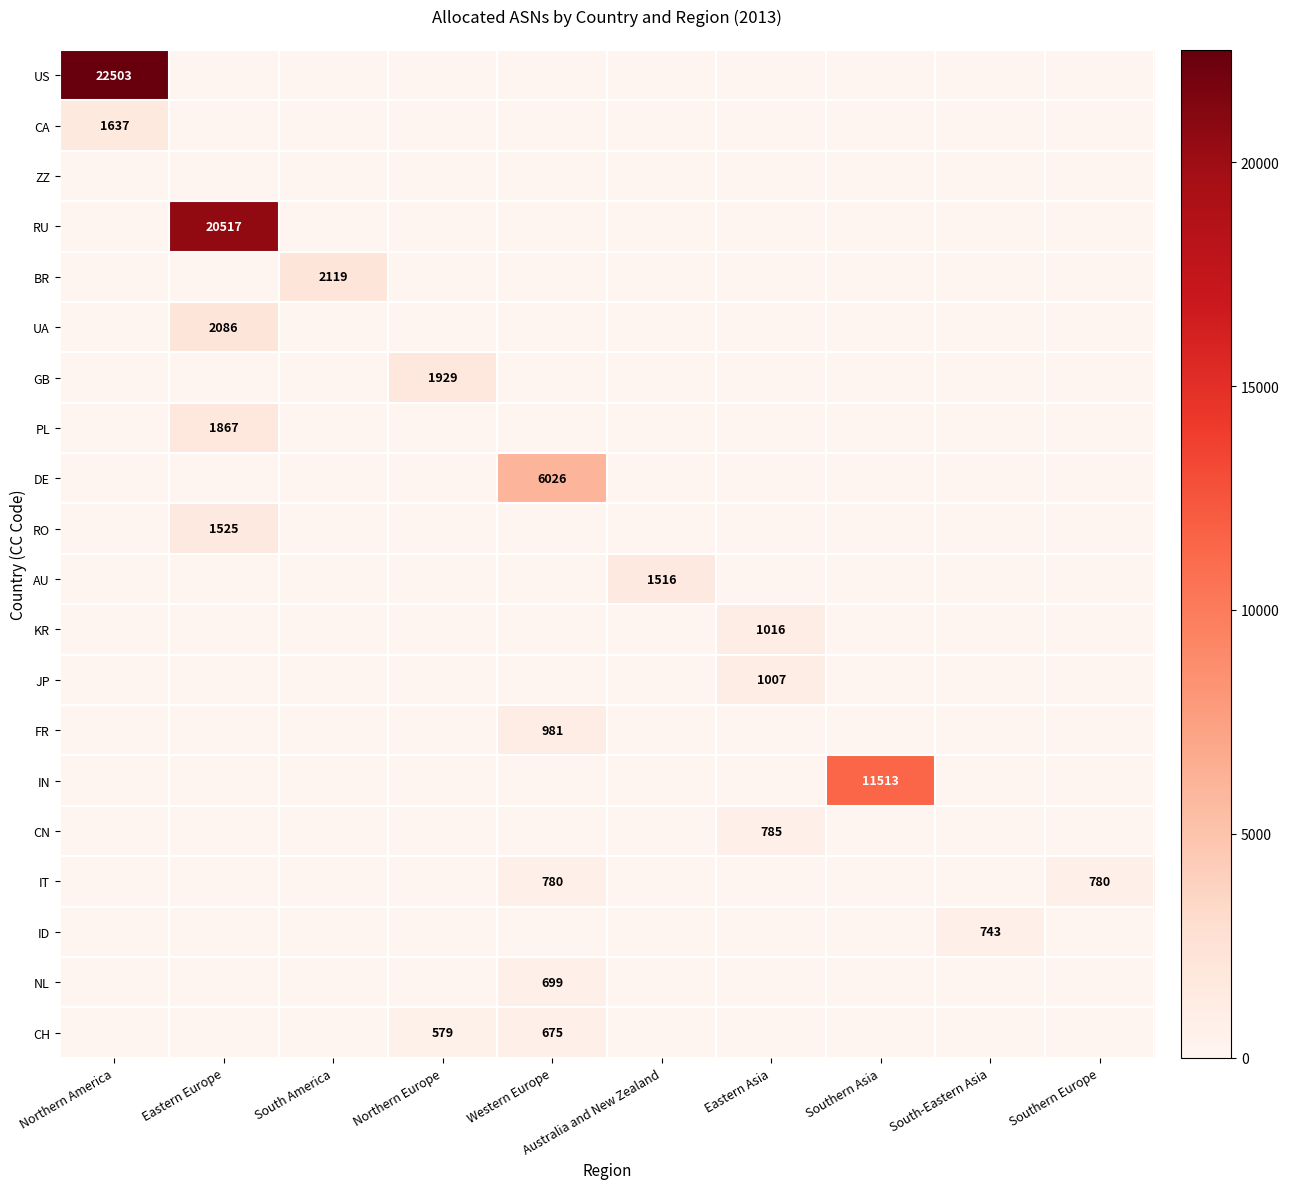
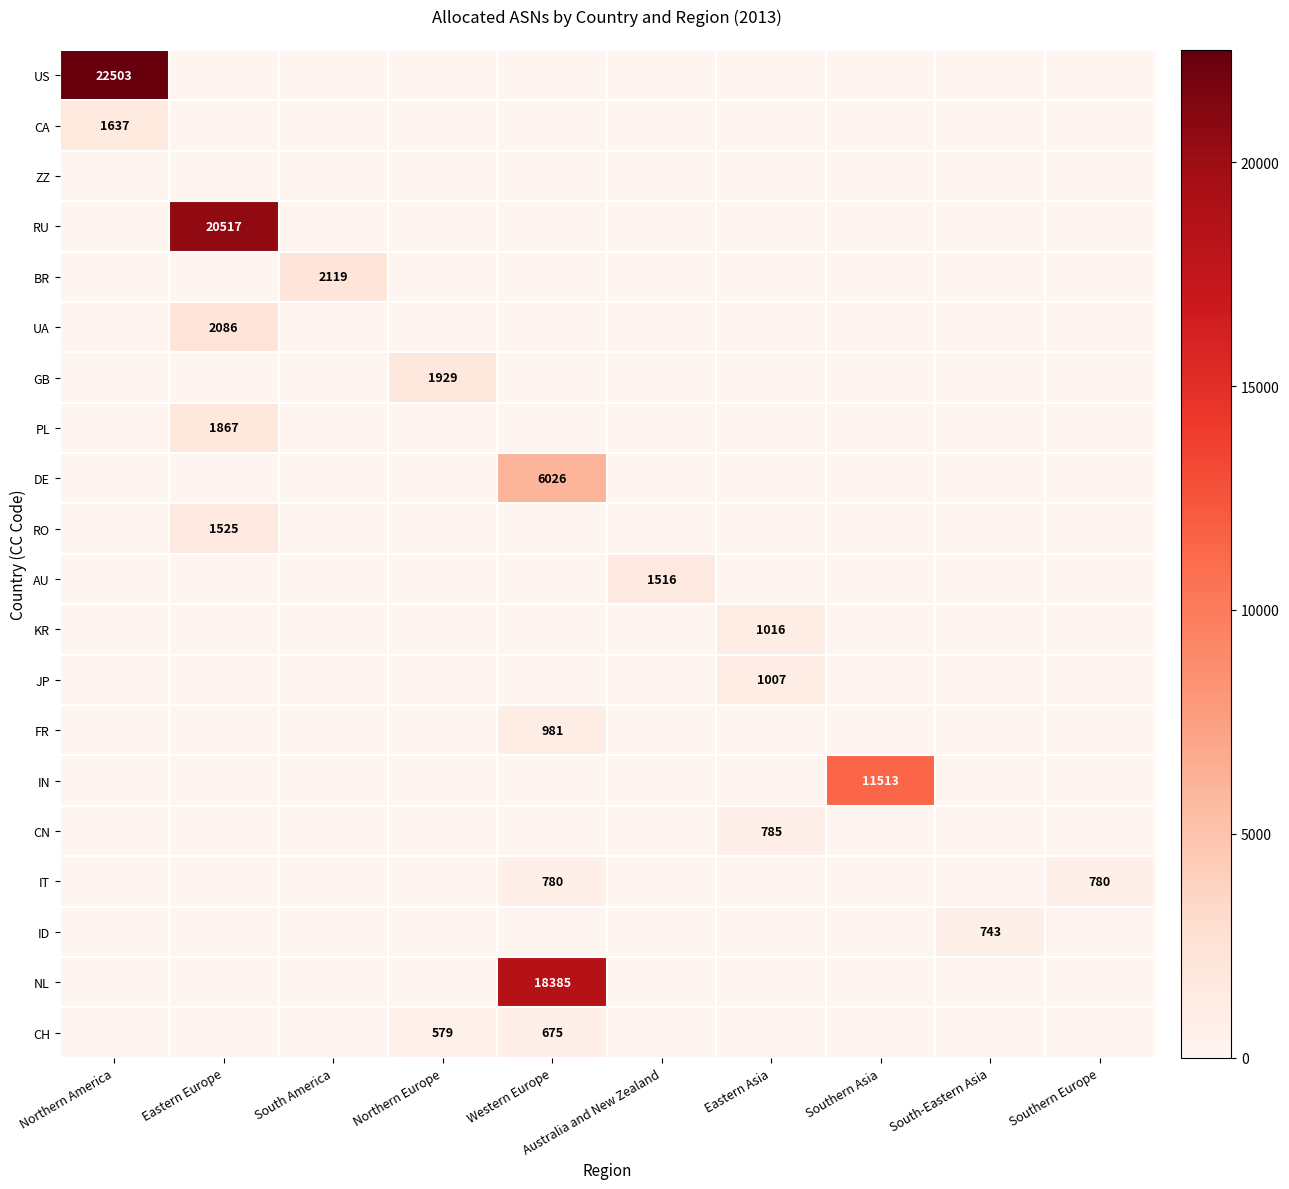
NL, Western Europe: 699 -> 18385
